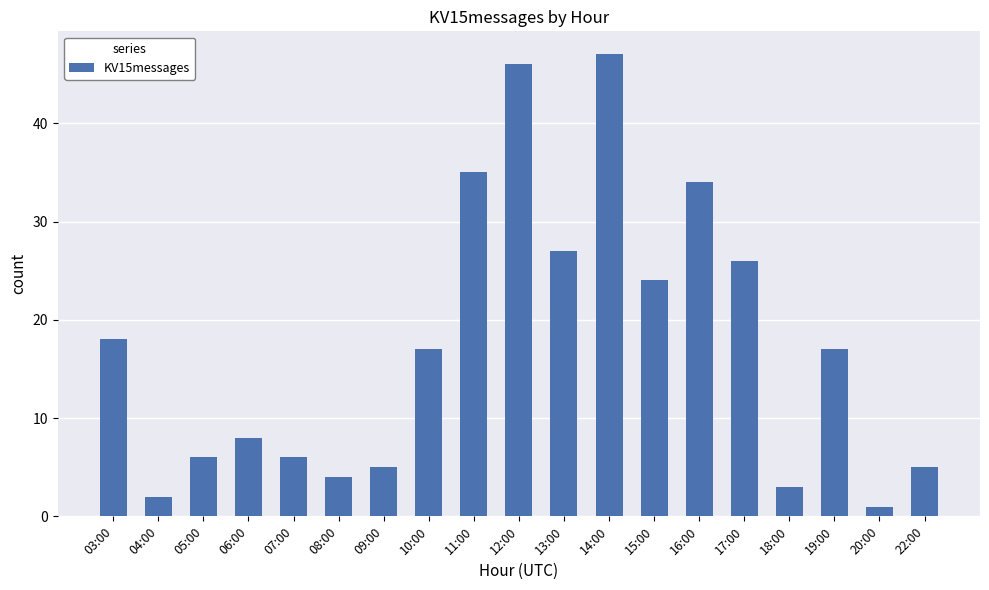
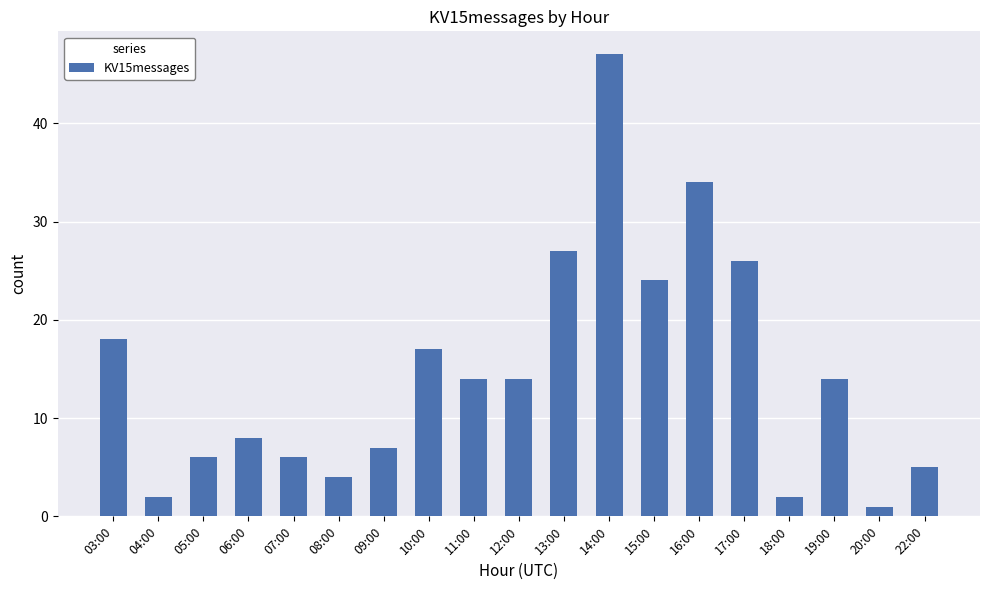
09:00: 5 -> 7
11:00: 35 -> 14
12:00: 46 -> 14
18:00: 3 -> 2
19:00: 17 -> 14
